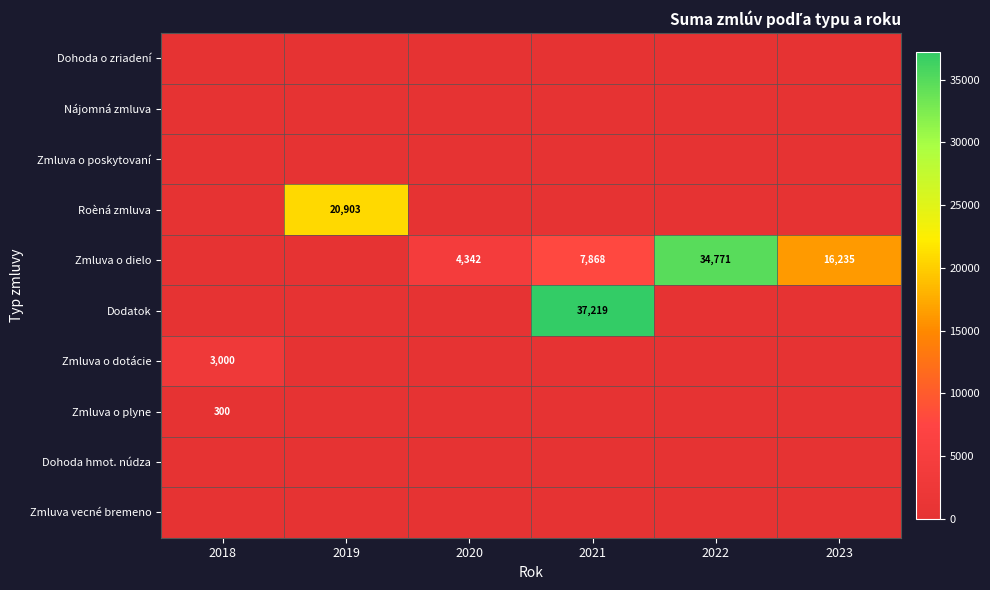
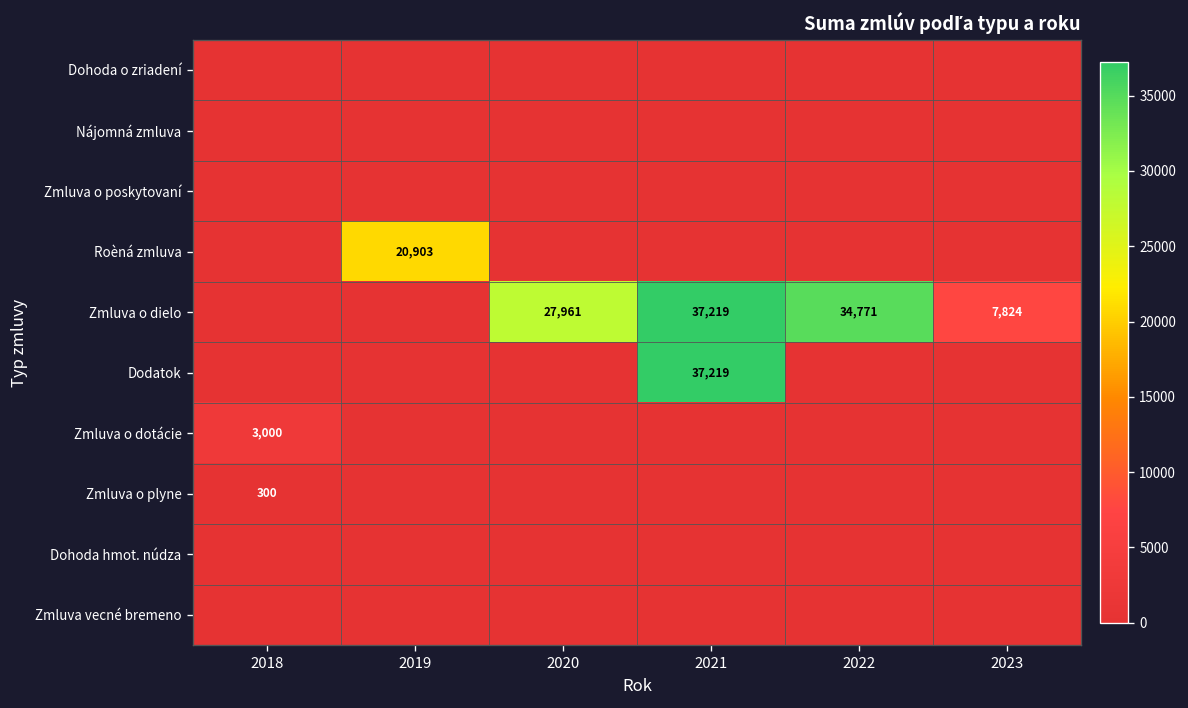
Zmluva o dielo, 2020: 4,342 -> 27,961
Zmluva o dielo, 2021: 7,868 -> 37,219
Zmluva o dielo, 2023: 16,235 -> 7,824
